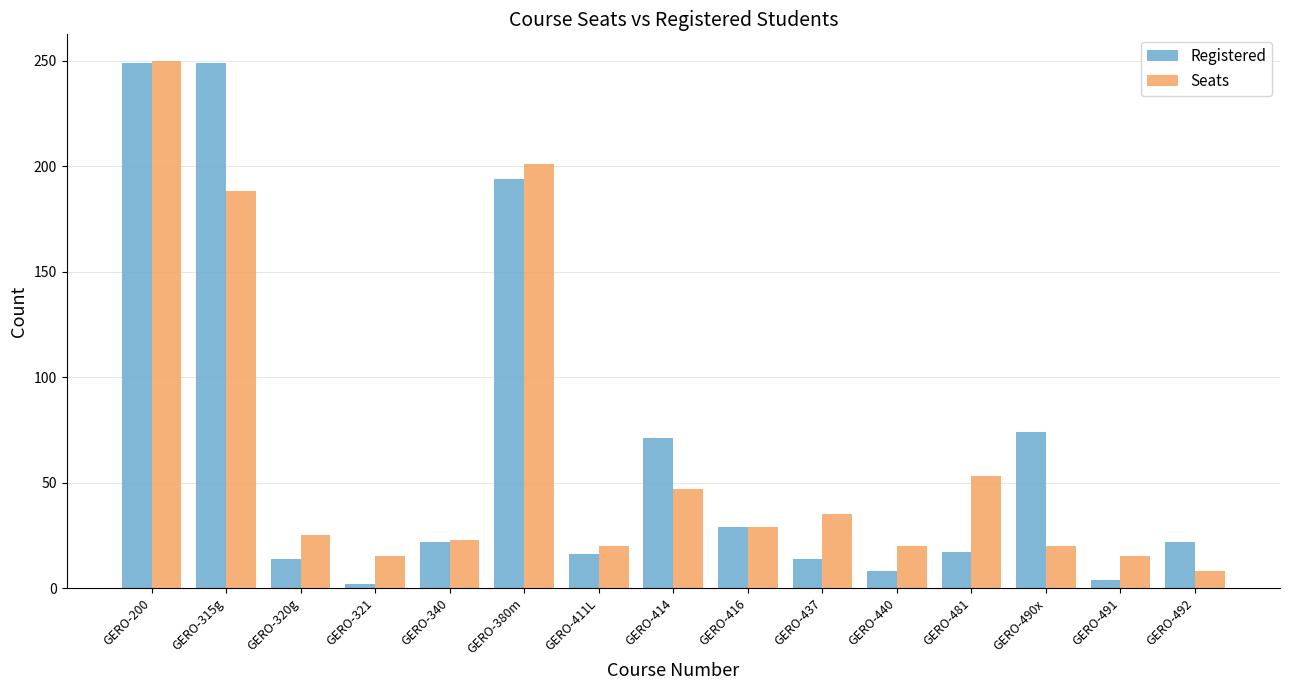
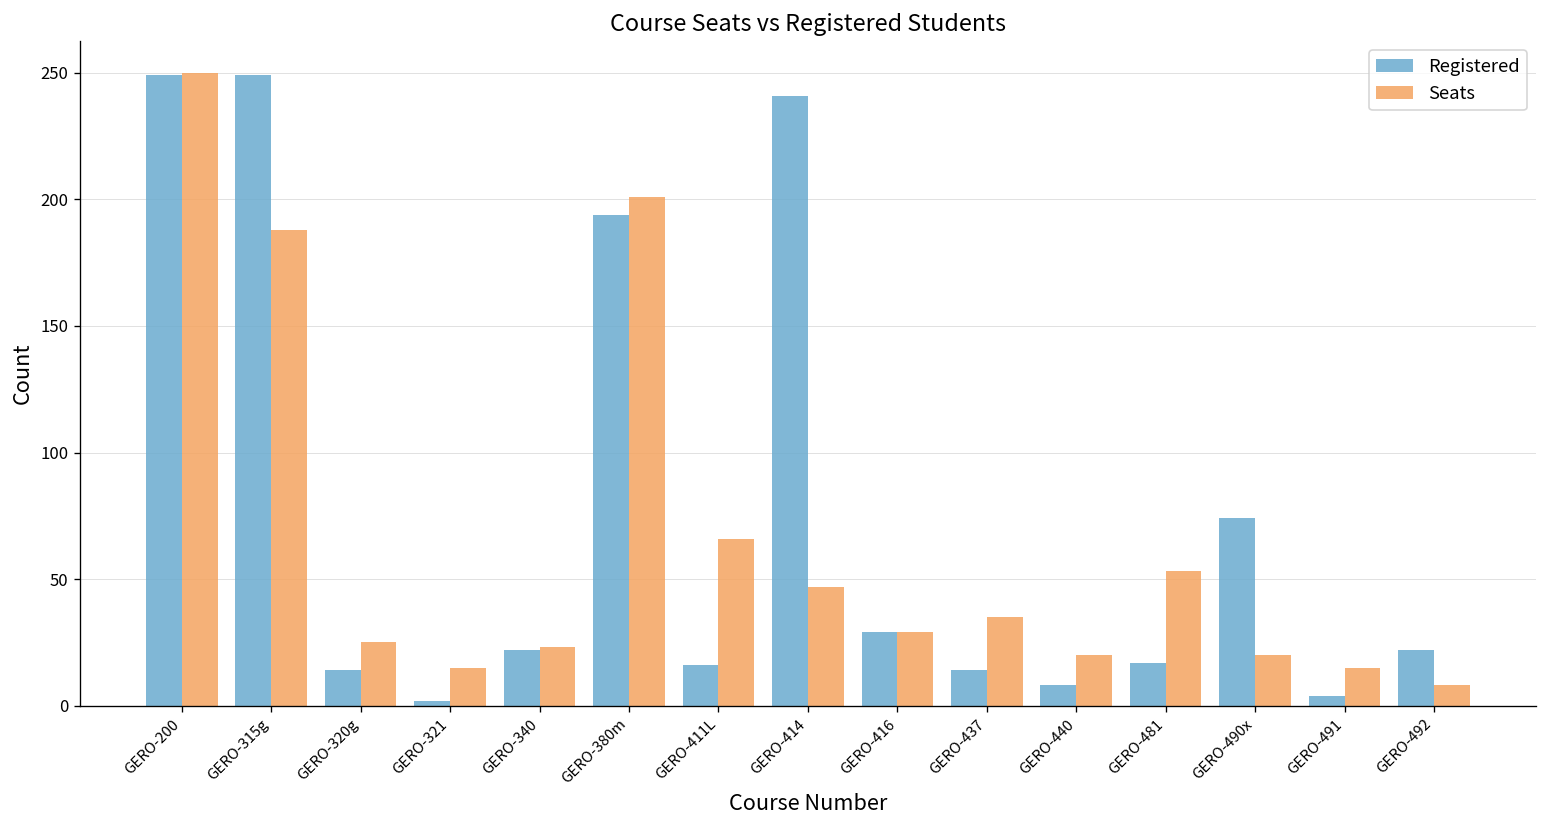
Seats, GERO-411L: 20 -> 66
Registered, GERO-414: 71 -> 241
